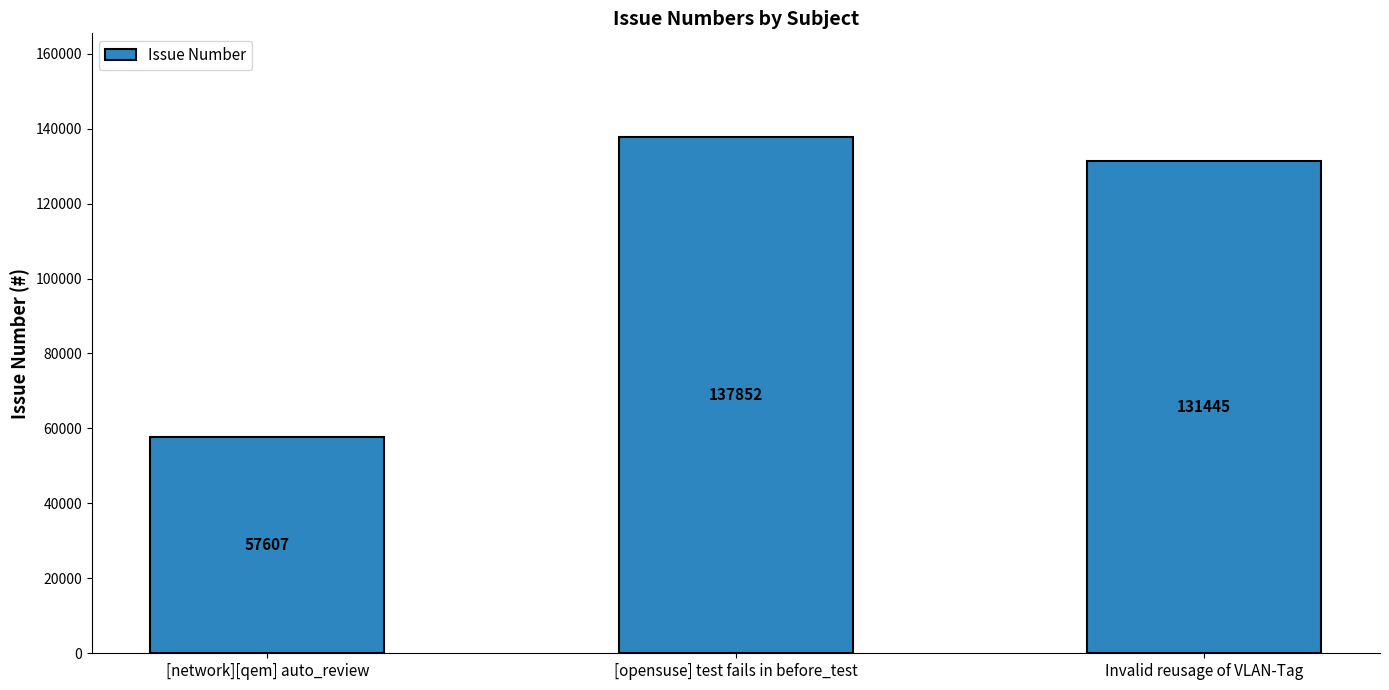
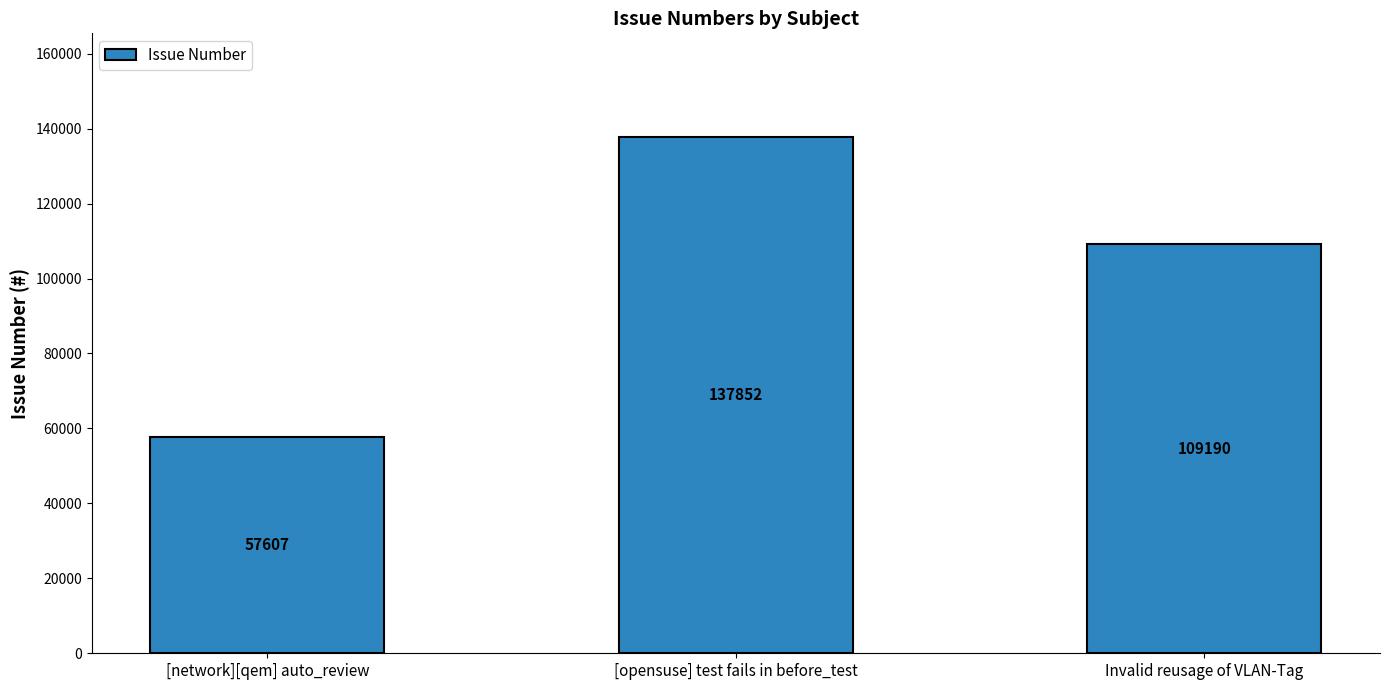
Invalid reusage of VLAN-Tag: 131445 -> 109190
